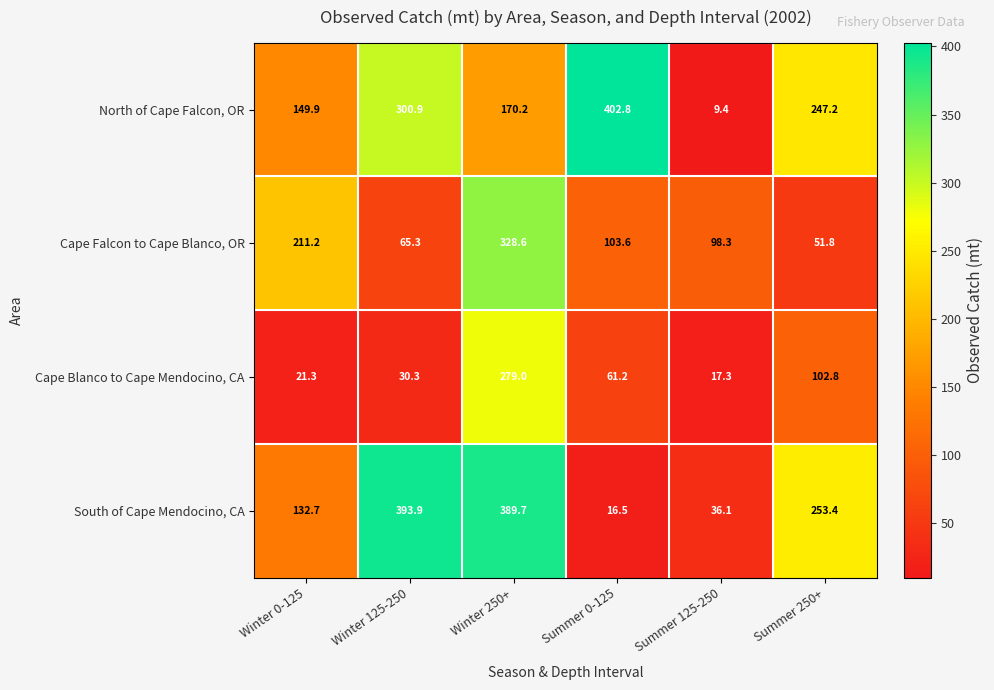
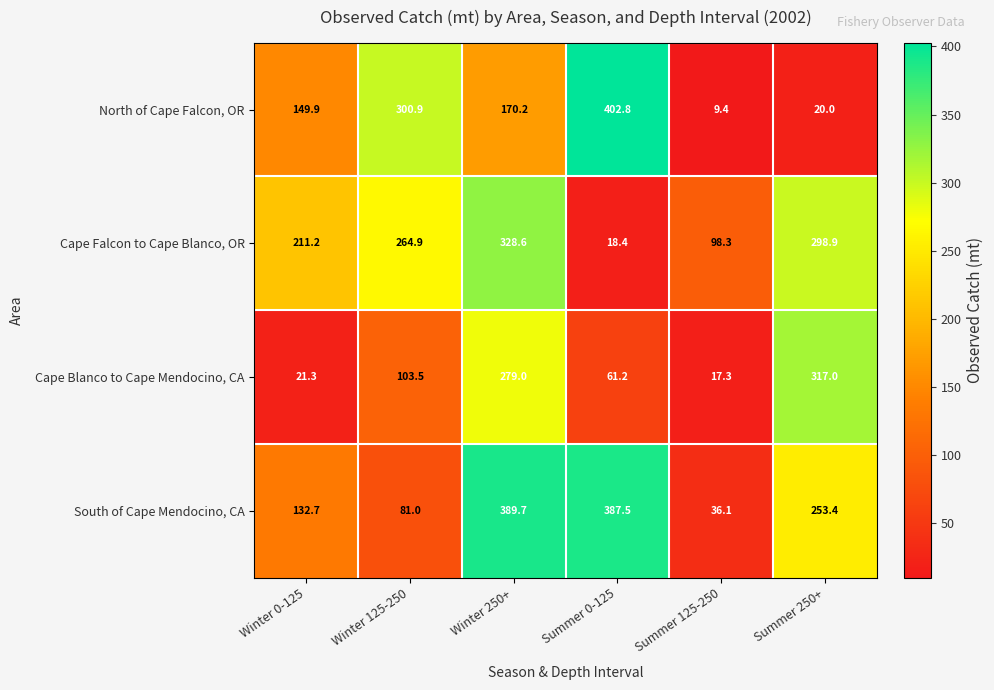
North of Cape Falcon, OR, Summer 250+: 247.2 -> 20.0
Cape Falcon to Cape Blanco, OR, Winter 125-250: 65.3 -> 264.9
Cape Falcon to Cape Blanco, OR, Summer 0-125: 103.6 -> 18.4
Cape Falcon to Cape Blanco, OR, Summer 250+: 51.8 -> 298.9
Cape Blanco to Cape Mendocino, CA, Winter 125-250: 30.3 -> 103.5
Cape Blanco to Cape Mendocino, CA, Summer 250+: 102.8 -> 317.0
South of Cape Mendocino, CA, Winter 125-250: 393.9 -> 81.0
South of Cape Mendocino, CA, Summer 0-125: 16.5 -> 387.5
